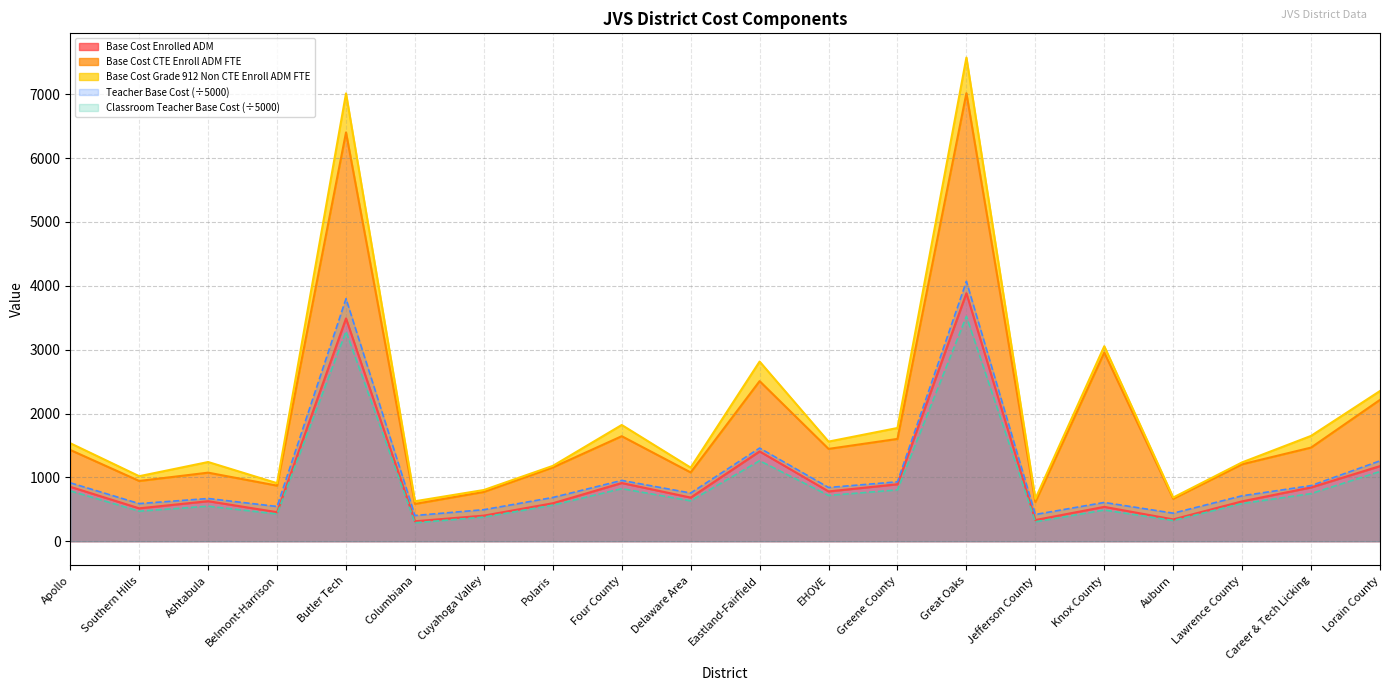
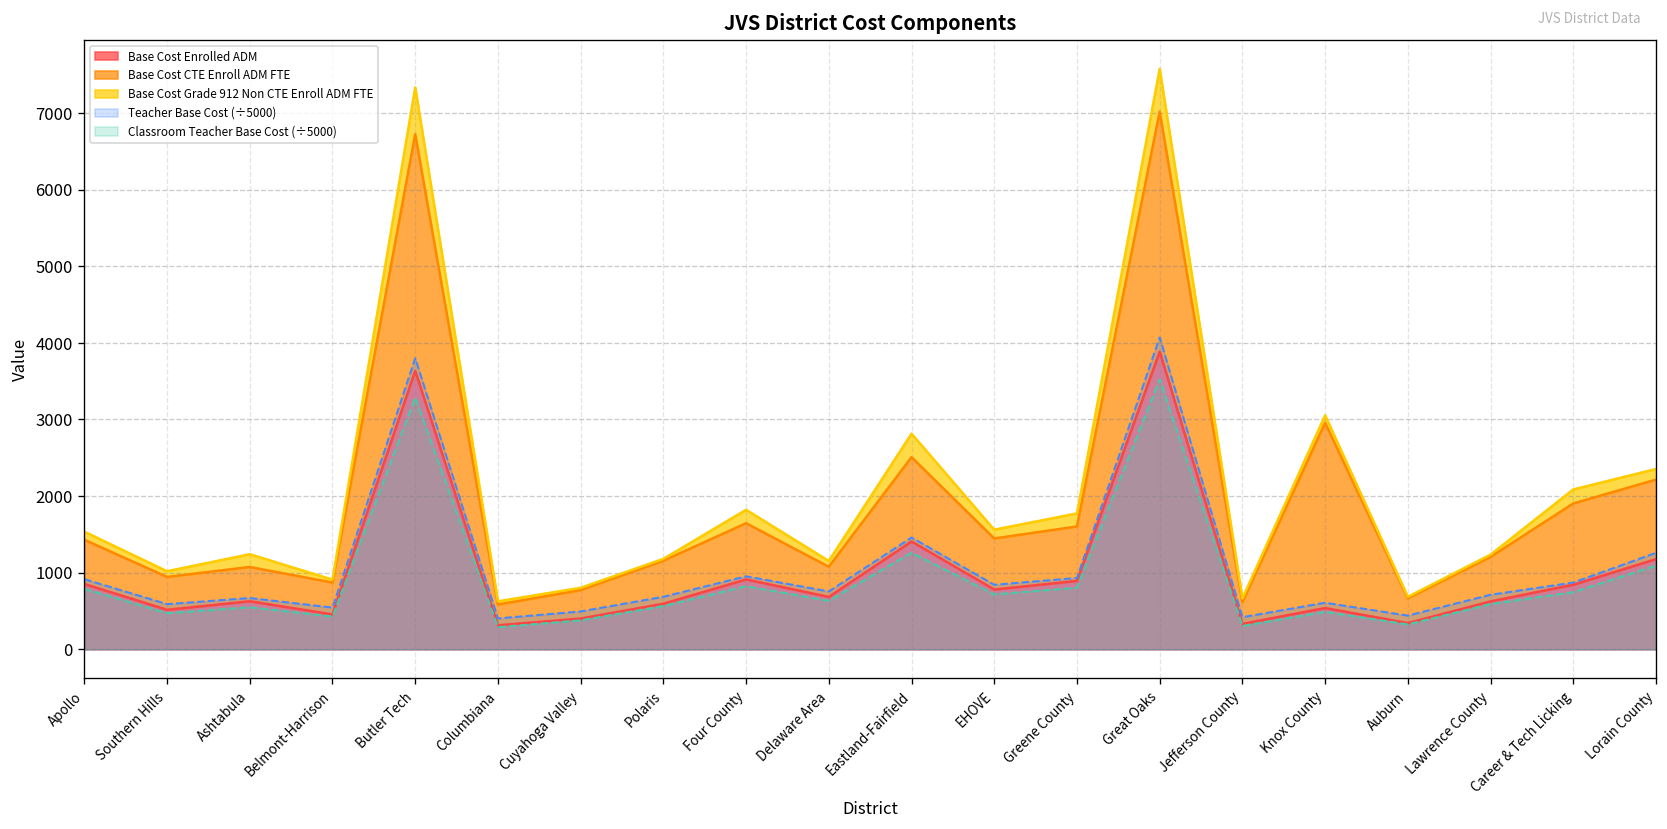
Base Cost Enrolled ADM, Butler Tech: 3500 -> 3600
Base Cost CTE Enroll ADM FTE, Butler Tech: 2900 -> 3100
Base Cost CTE Enroll ADM FTE, Career & Tech Licking: 600 -> 1100
